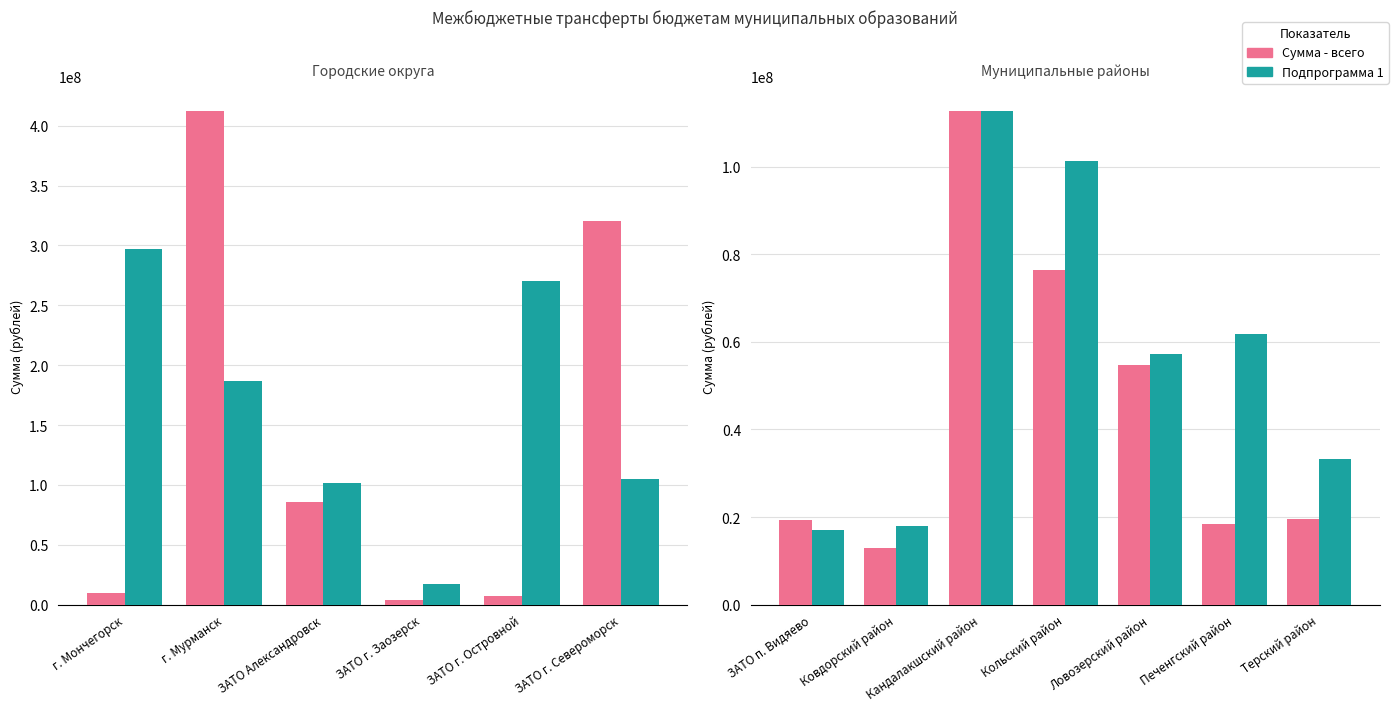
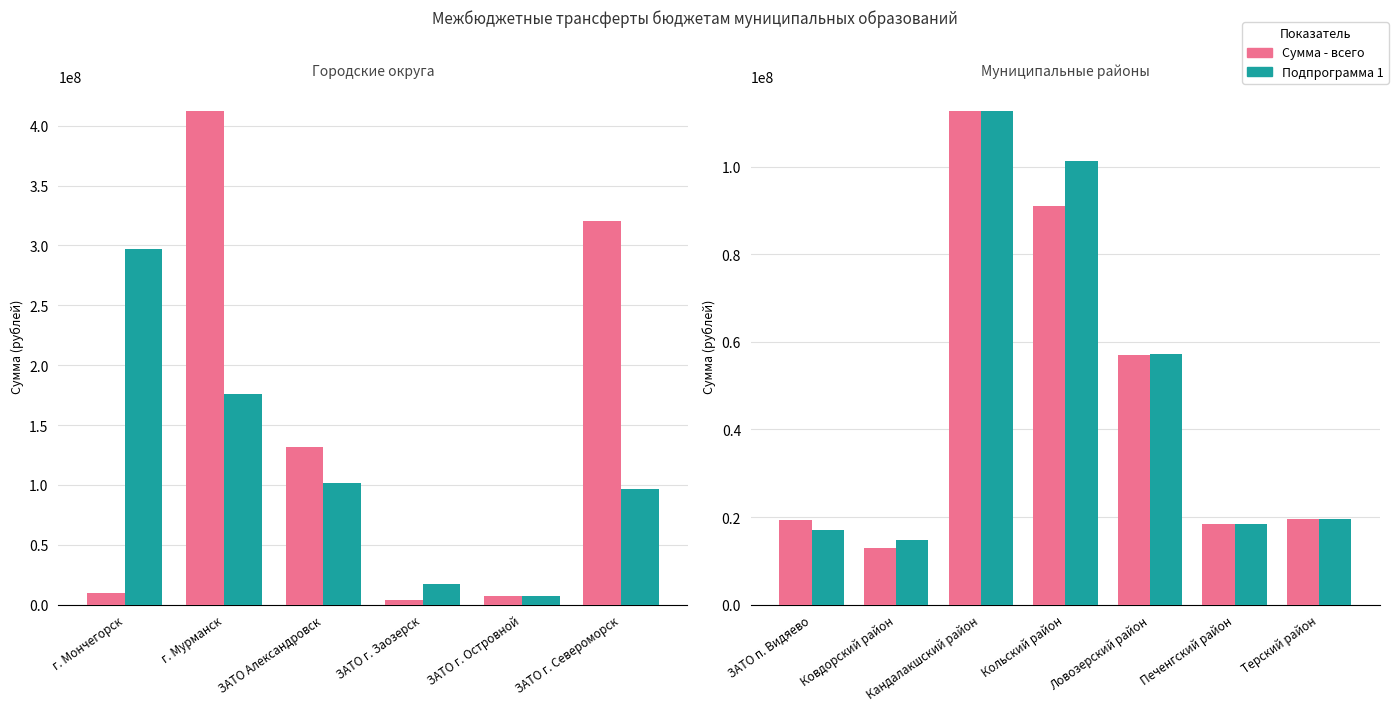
Городские округа, Подпрограмма 1, г. Мурманск: 187000000 -> 176000000
Городские округа, Сумма - всего, ЗАТО Александровск: 86000000 -> 132000000
Городские округа, Подпрограмма 1, ЗАТО г. Островной: 271000000 -> 7000000
Городские округа, Подпрограмма 1, ЗАТО г. Североморск: 105000000 -> 97000000
Муниципальные районы, Подпрограмма 1, Ковдорский район: 18000000 -> 15000000
Муниципальные районы, Сумма - всего, Кольский район: 76000000 -> 91000000
Муниципальные районы, Сумма - всего, Ловозерский район: 55000000 -> 57000000
Муниципальные районы, Подпрограмма 1, Печенгский район: 62000000 -> 18000000
Муниципальные районы, Подпрограмма 1, Терский район: 33000000 -> 20000000
